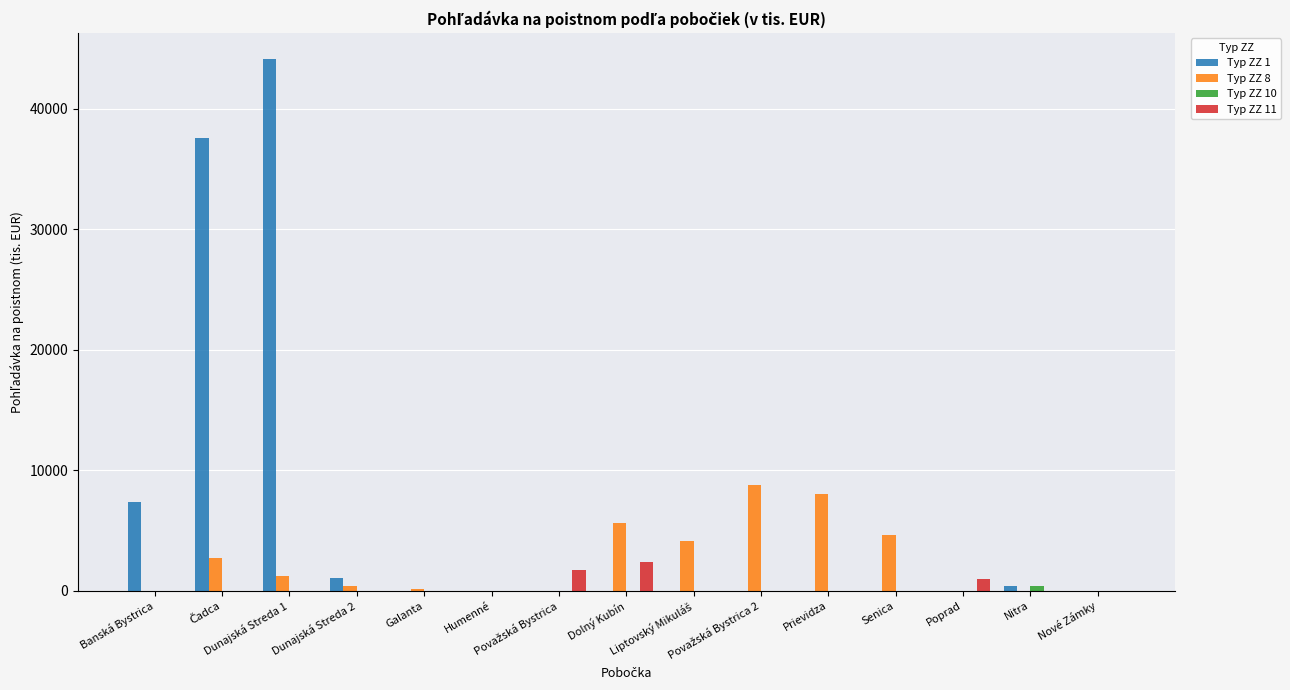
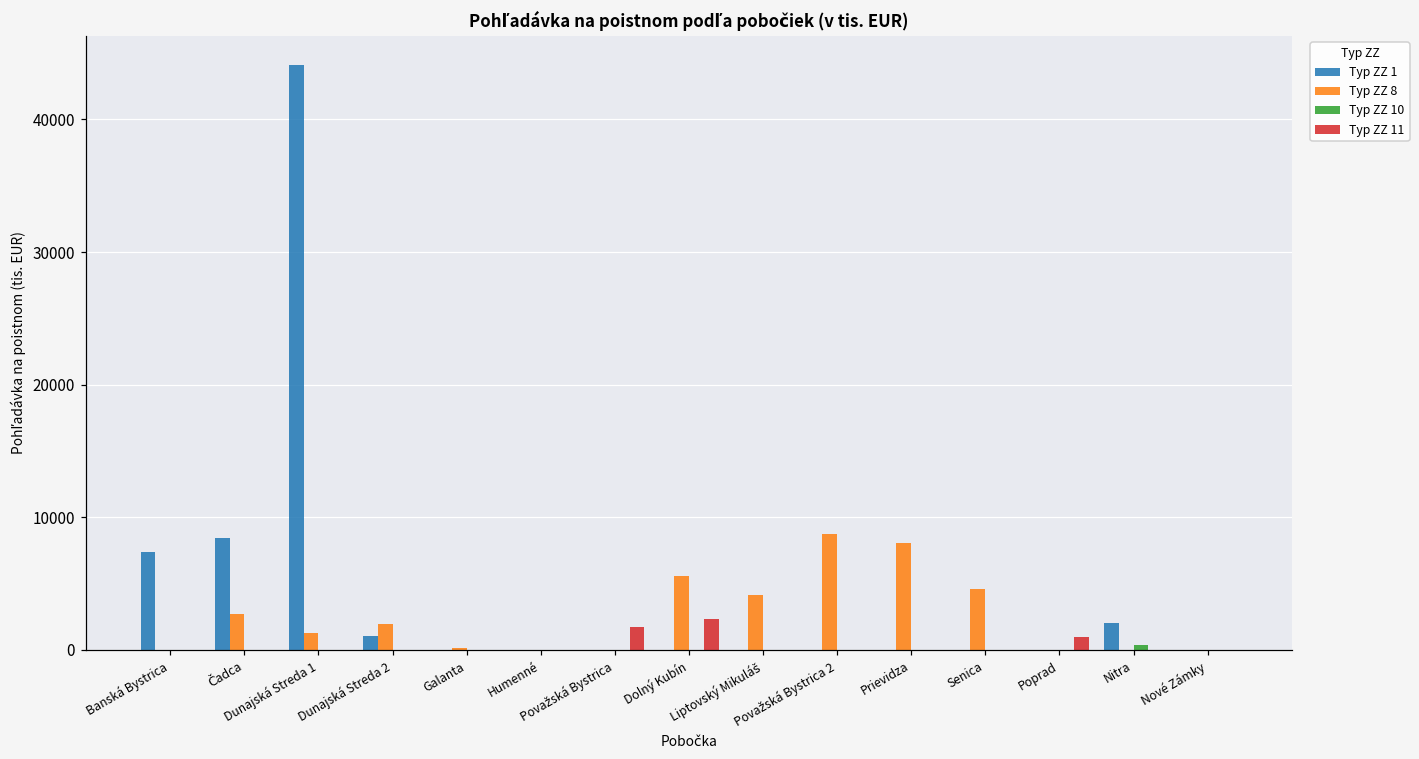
Typ ZZ 1, Čadca: 37600 -> 8400
Typ ZZ 8, Dunajská Streda 2: 400 -> 2000
Typ ZZ 1, Nitra: 400 -> 2000
